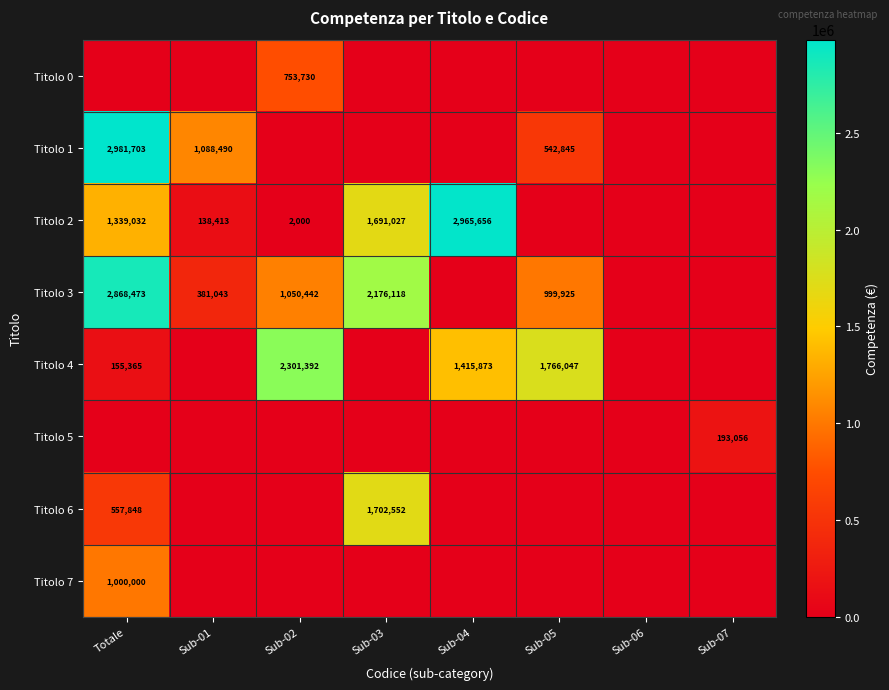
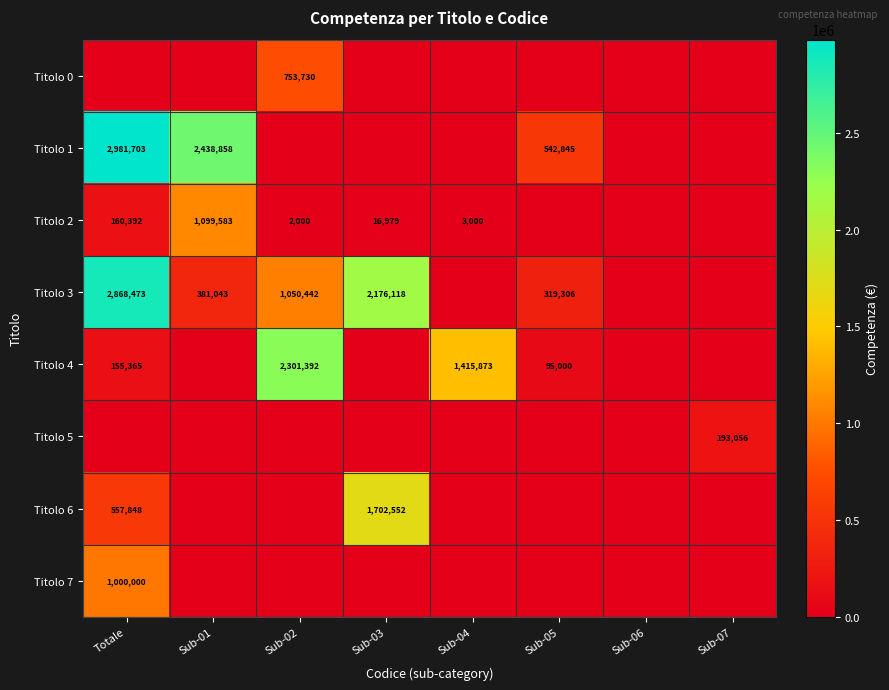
Titolo 1, Sub-01: 1,088,490 -> 2,438,858
Titolo 2, Totale: 1,339,032 -> 160,392
Titolo 2, Sub-01: 138,413 -> 1,099,583
Titolo 2, Sub-03: 1,691,027 -> 16,979
Titolo 2, Sub-04: 2,965,656 -> 3,000
Titolo 3, Sub-05: 999,925 -> 319,306
Titolo 4, Sub-05: 1,766,047 -> 95,000
